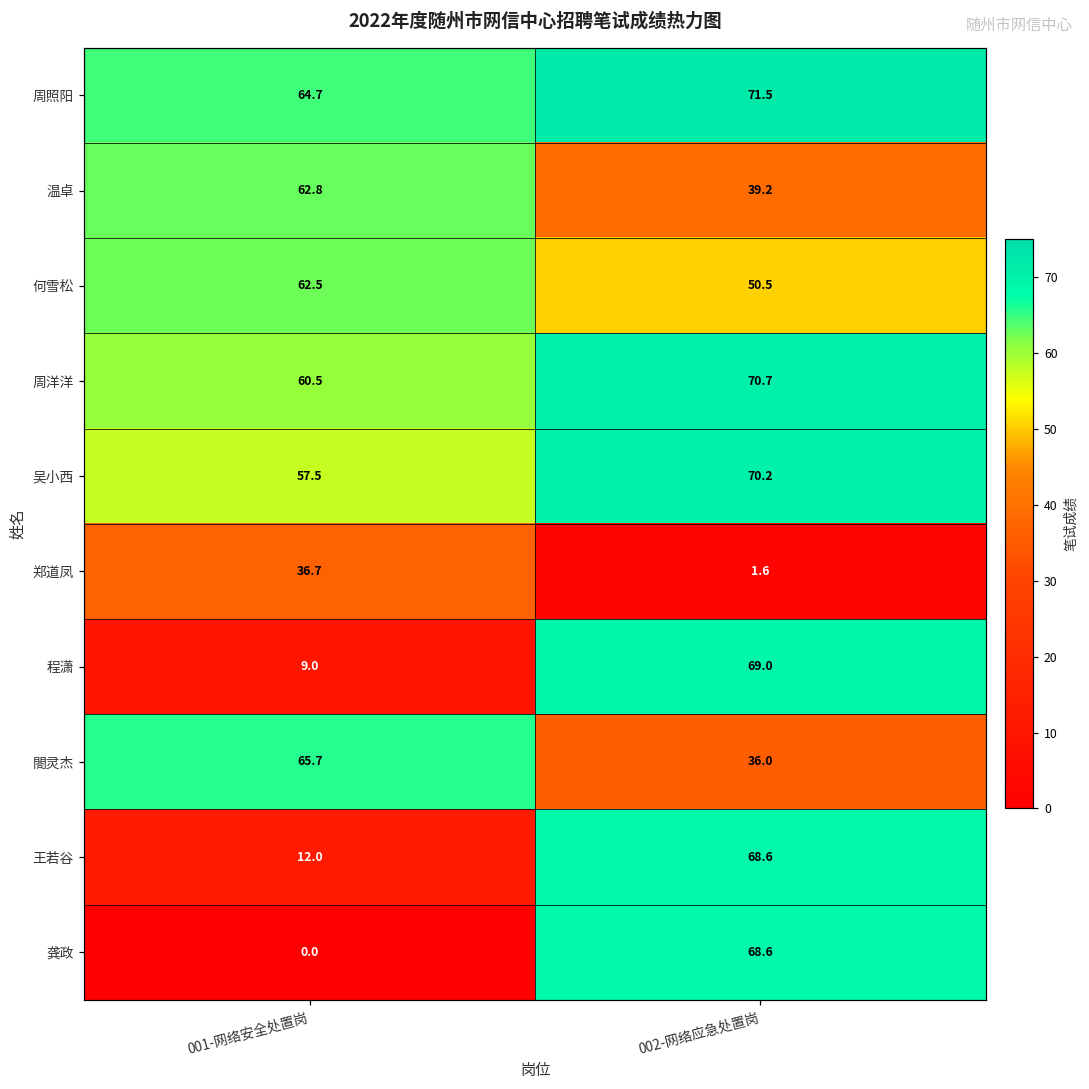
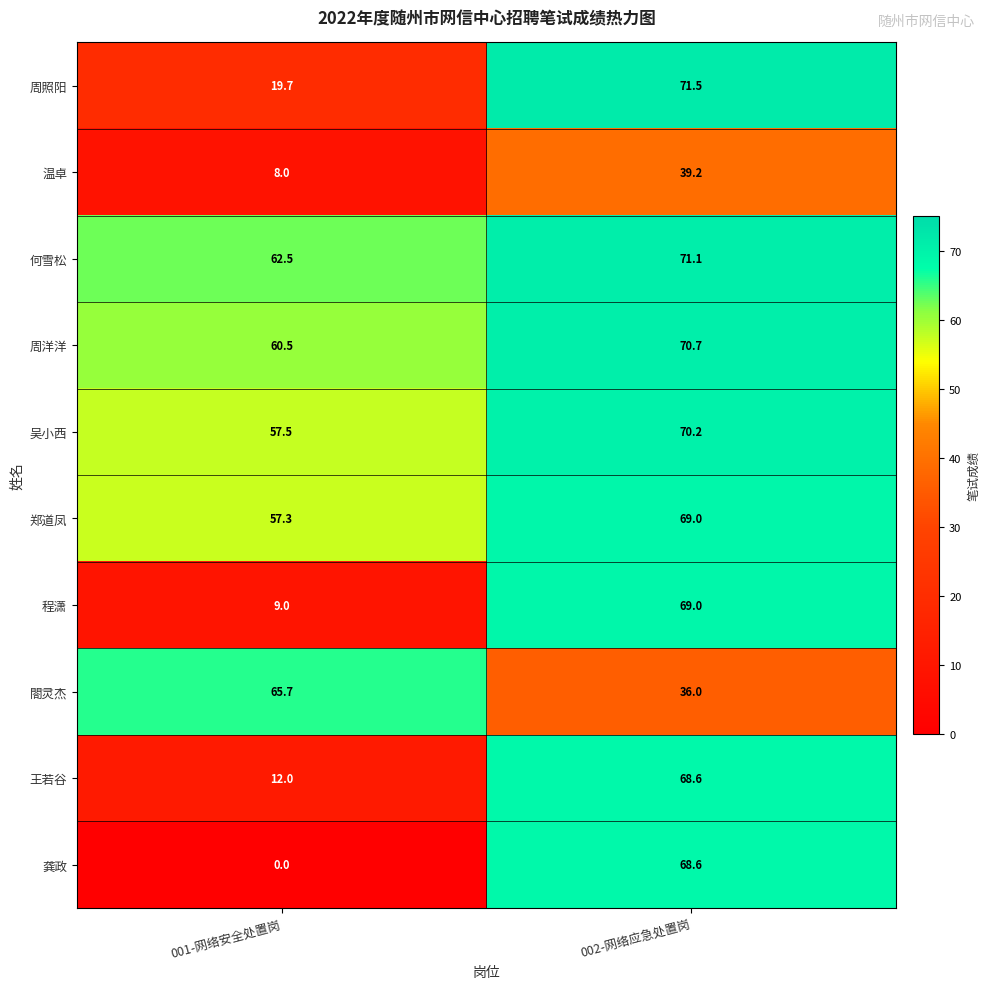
周照阳, 001-网络安全处置岗: 64.7 -> 19.7
温卓, 001-网络安全处置岗: 62.8 -> 8.0
何雪松, 002-网络应急处置岗: 50.5 -> 71.1
郑道凤, 001-网络安全处置岗: 36.7 -> 57.3
郑道凤, 002-网络应急处置岗: 1.6 -> 69.0
